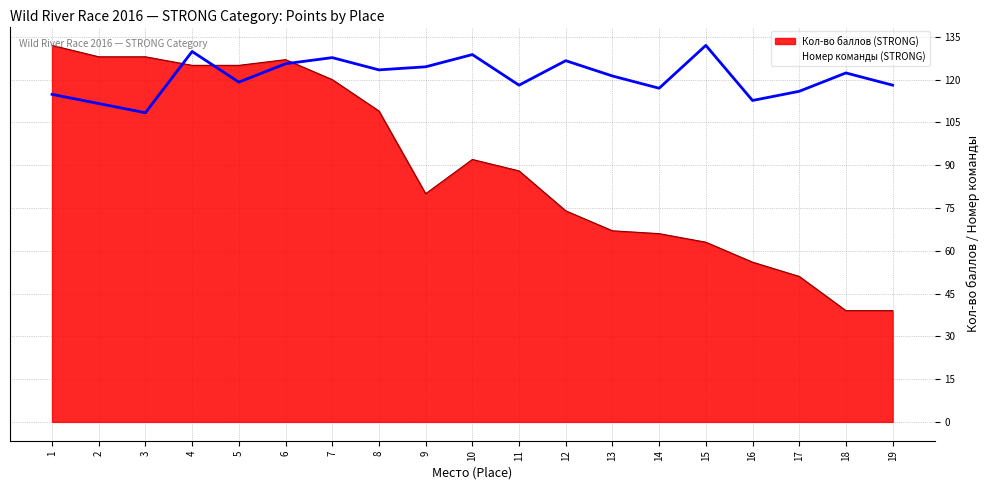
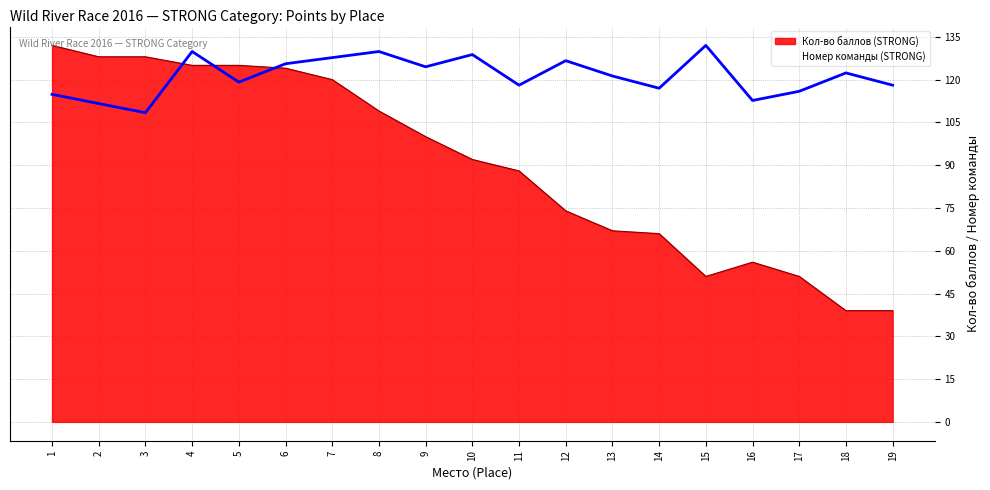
Кол-во баллов (STRONG), 6: 127 -> 124
Номер команды (STRONG), 8: 123 -> 130
Кол-во баллов (STRONG), 9: 80 -> 100
Кол-во баллов (STRONG), 15: 63 -> 51
